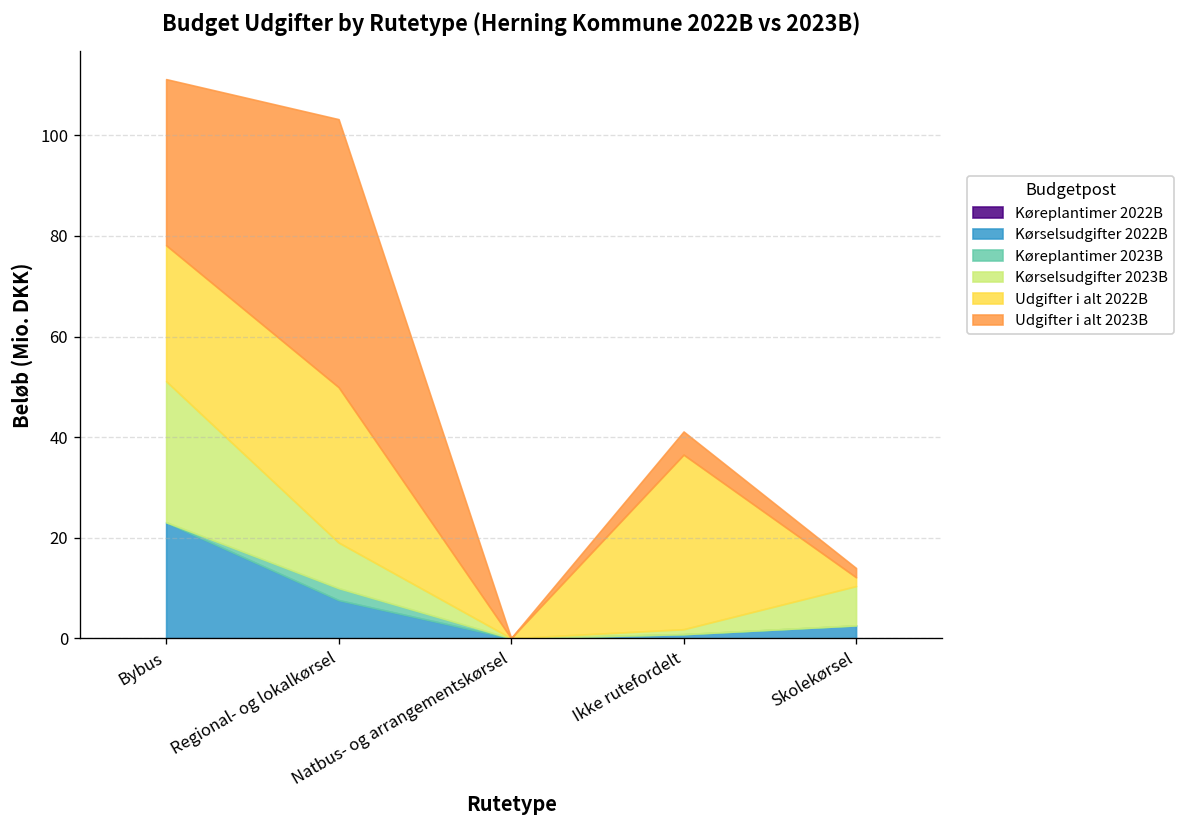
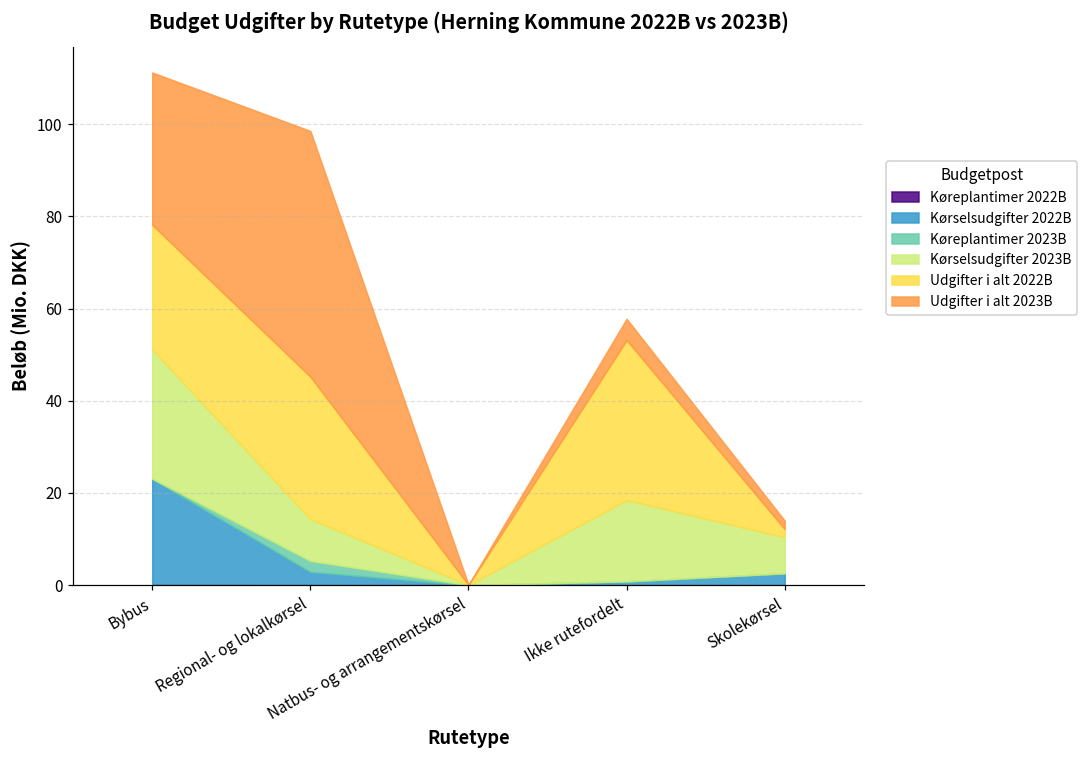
Kørselsudgifter 2022B, Regional- og lokalkørsel: 8 -> 3
Kørselsudgifter 2023B, Ikke rutefordelt: 1 -> 18
